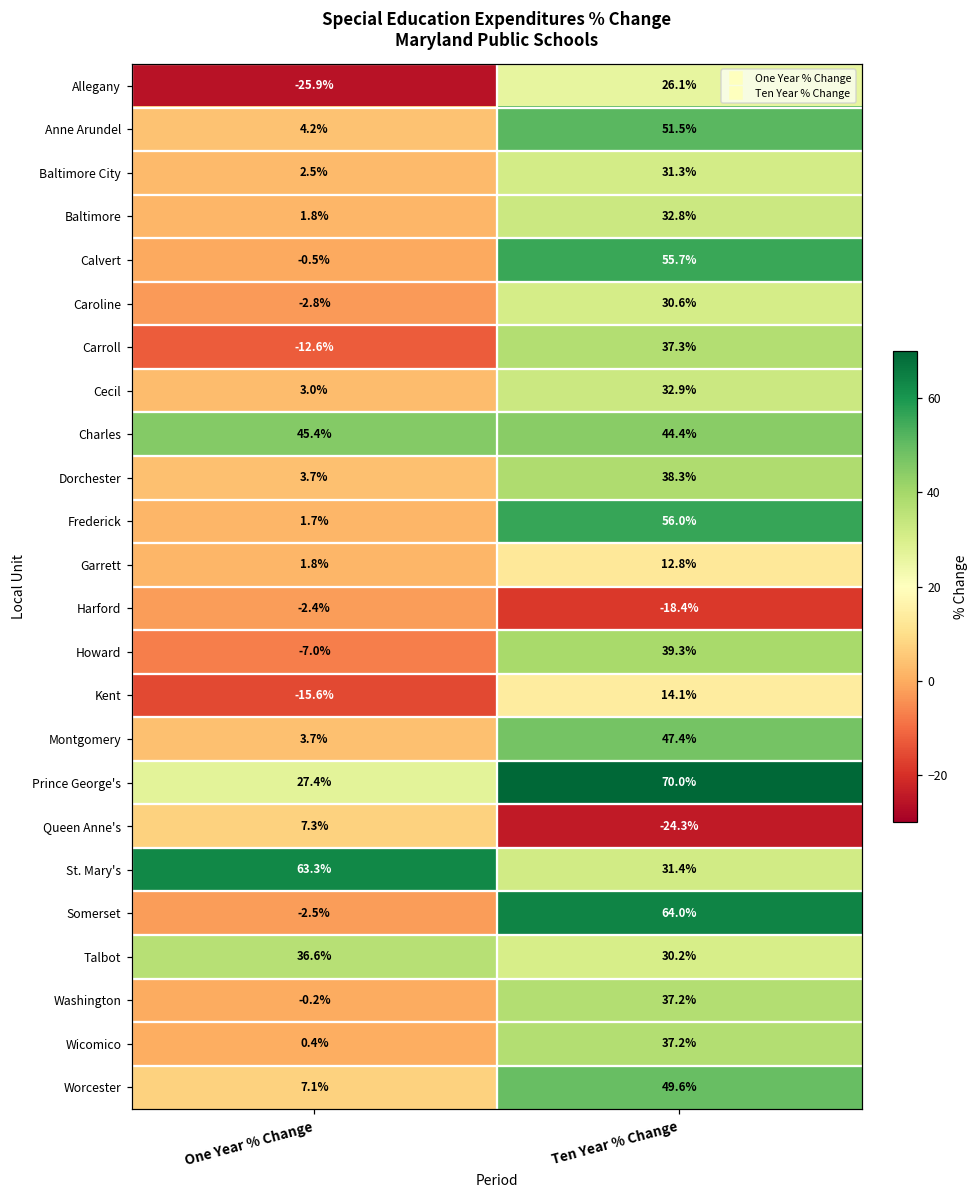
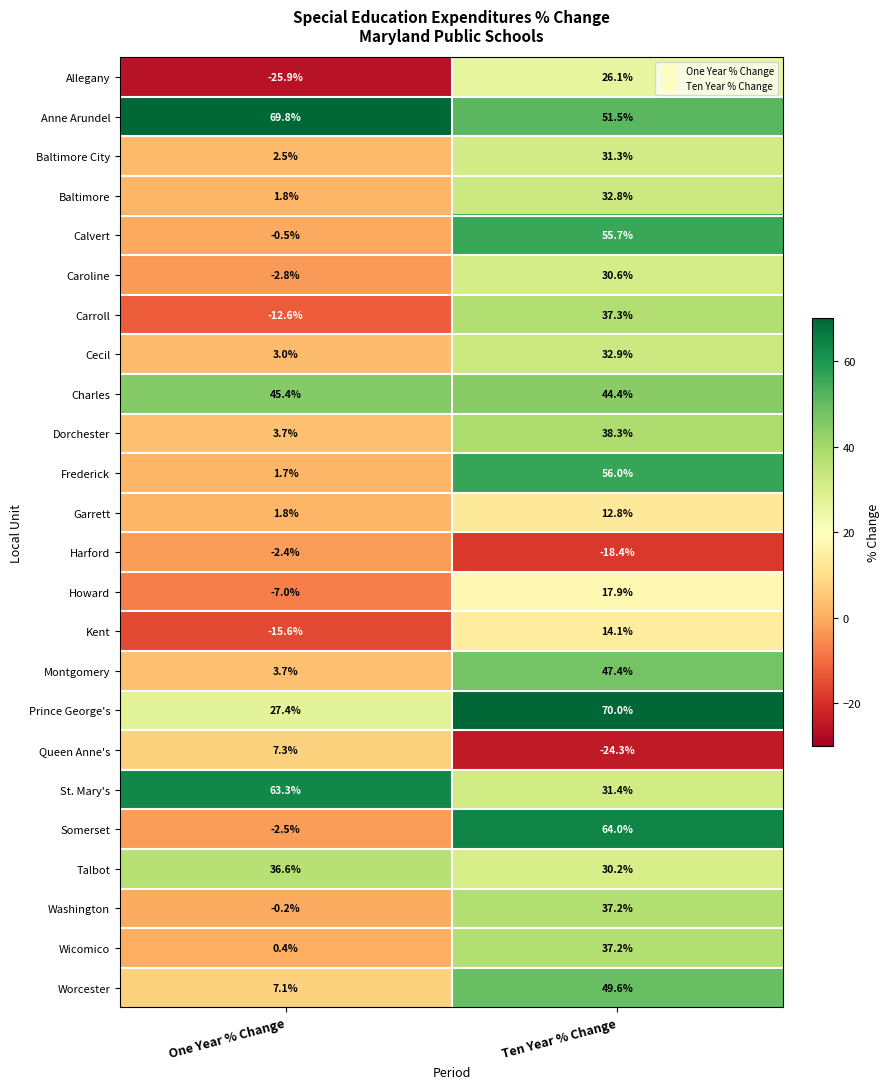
Anne Arundel, One Year % Change: 4.2% -> 69.8%
Howard, Ten Year % Change: 39.3% -> 17.9%
